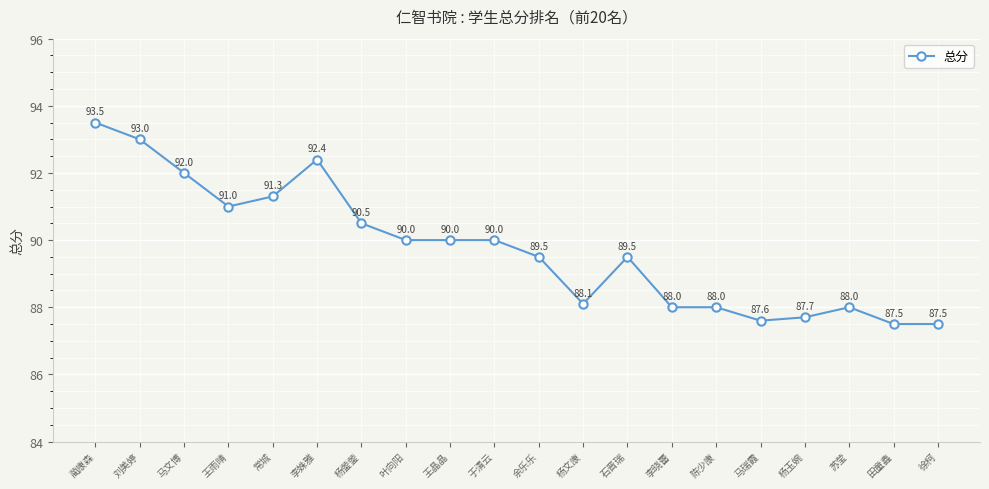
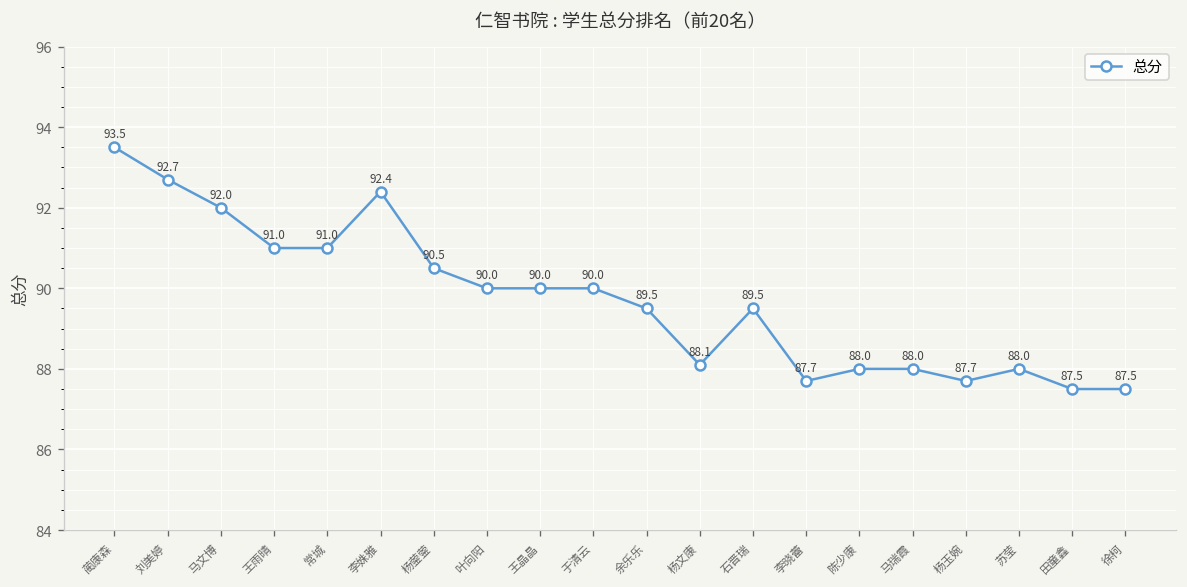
刘美婷: 93.0 -> 92.7
常城: 91.3 -> 91.0
李晓蕾: 88.0 -> 87.7
马瑞霞: 87.6 -> 88.0
